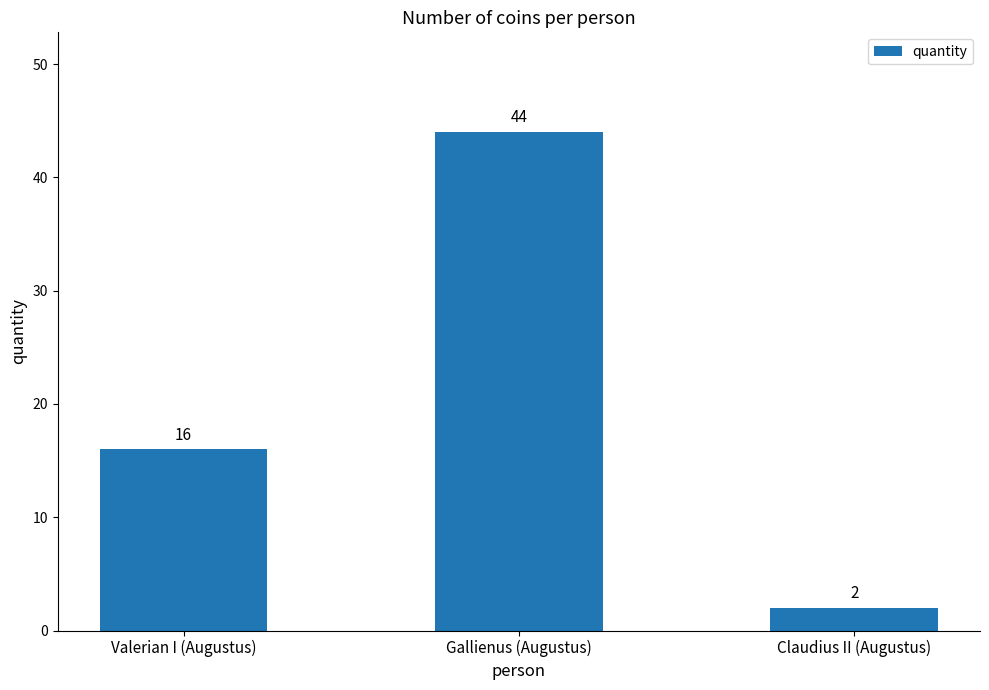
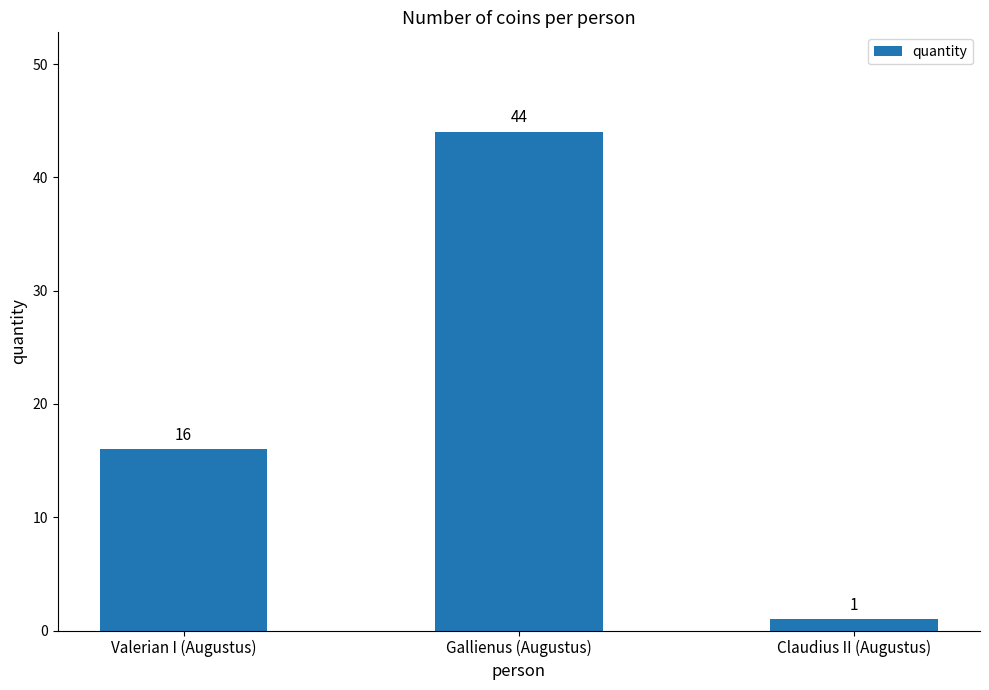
Claudius II (Augustus): 2 -> 1
